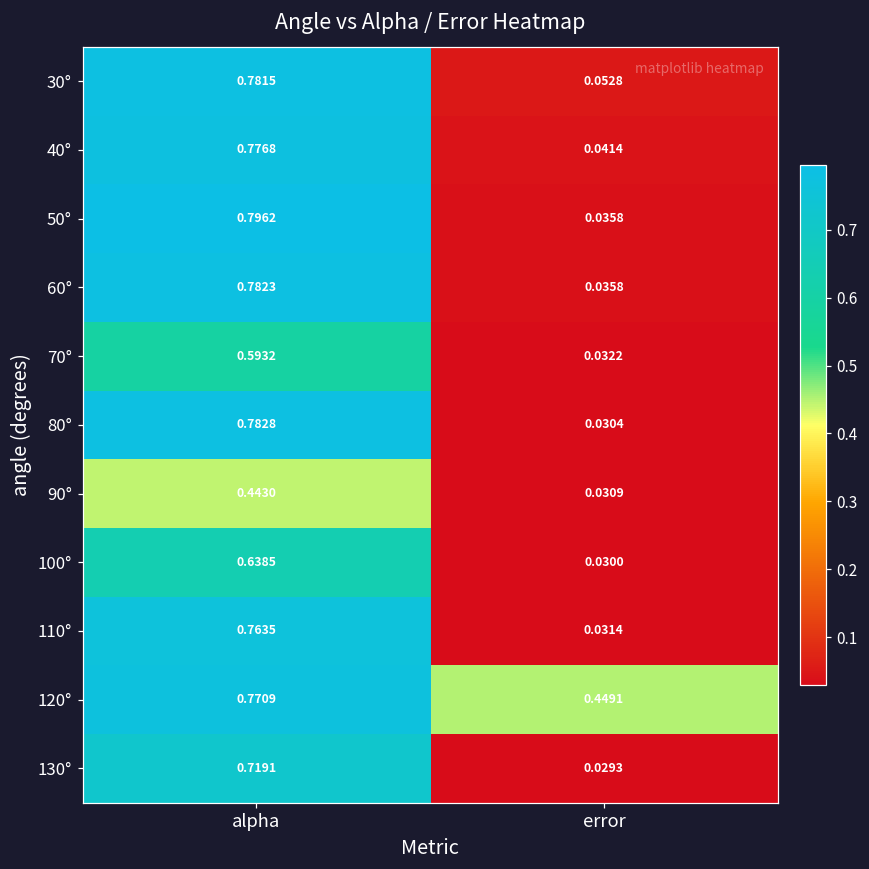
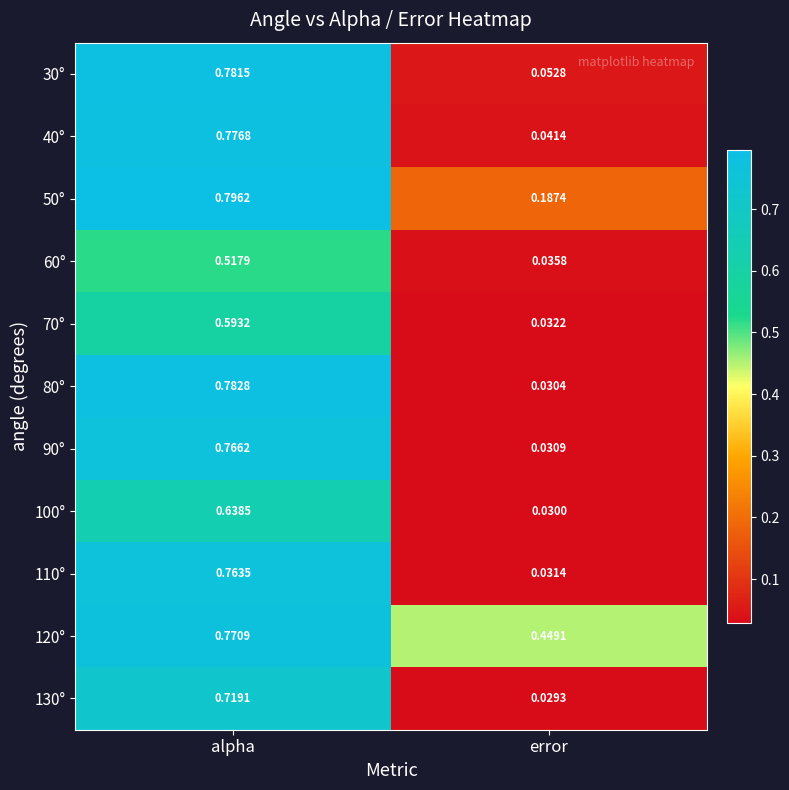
50°, error: 0.0358 -> 0.1874
60°, alpha: 0.7823 -> 0.5179
90°, alpha: 0.4430 -> 0.7662
